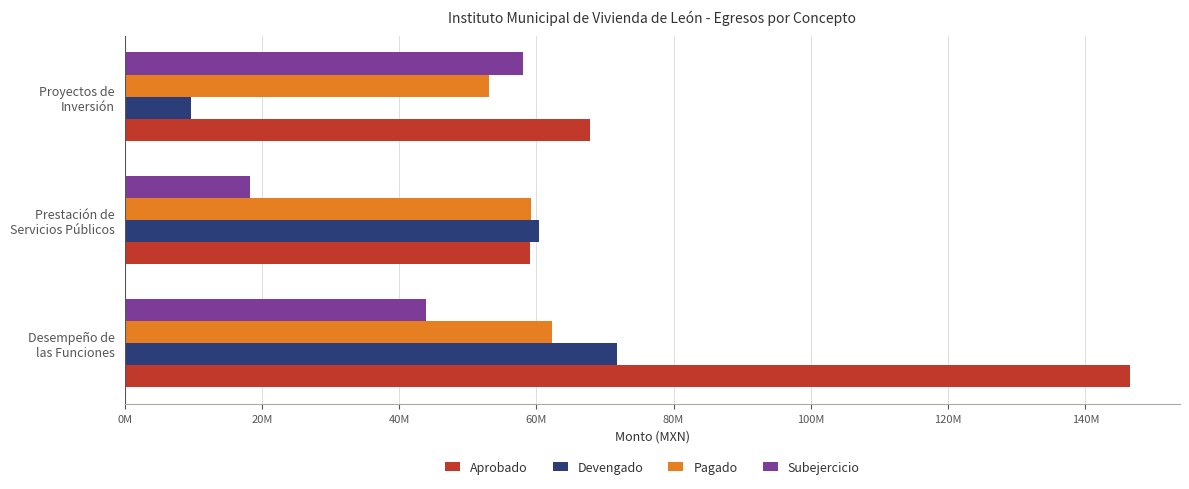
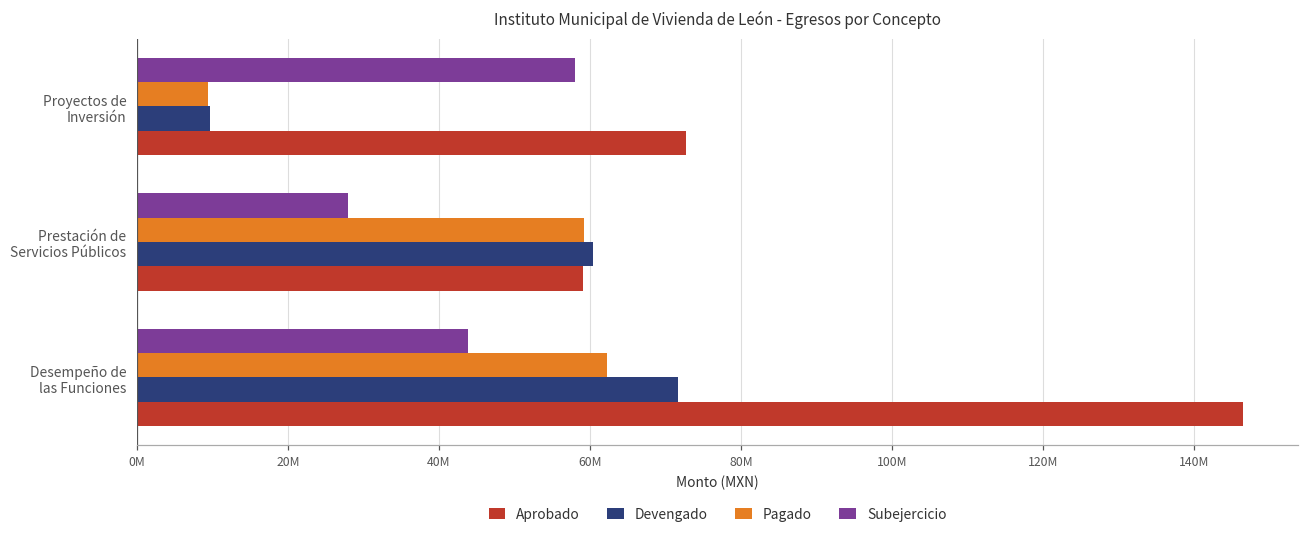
Pagado, Proyectos de Inversión: 53000000 -> 9000000
Aprobado, Proyectos de Inversión: 68000000 -> 73000000
Subejercicio, Prestación de Servicios Públicos: 18000000 -> 28000000
